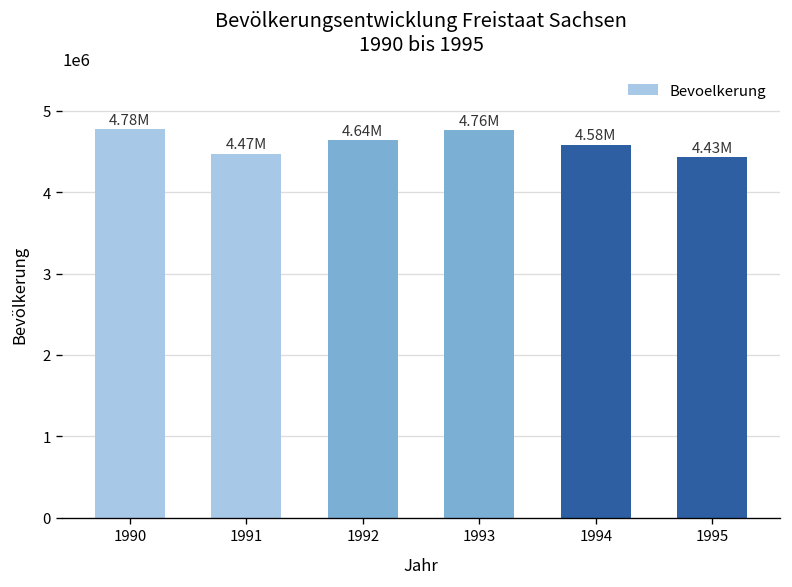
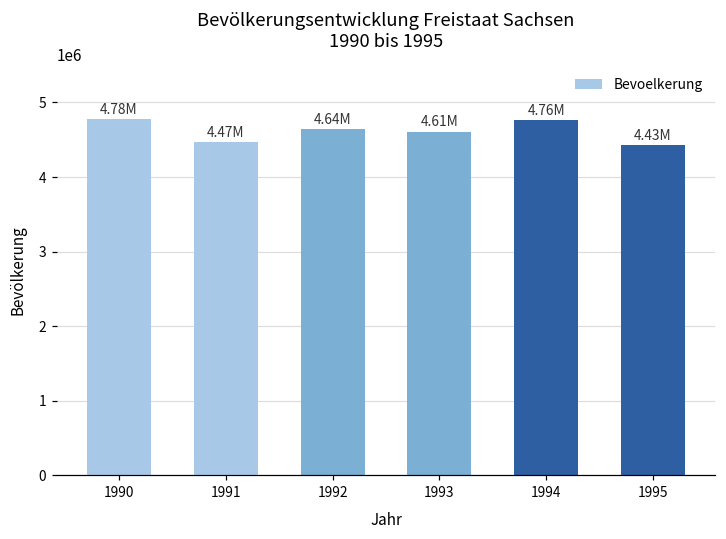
1993: 4.76M -> 4.61M
1994: 4.58M -> 4.76M
